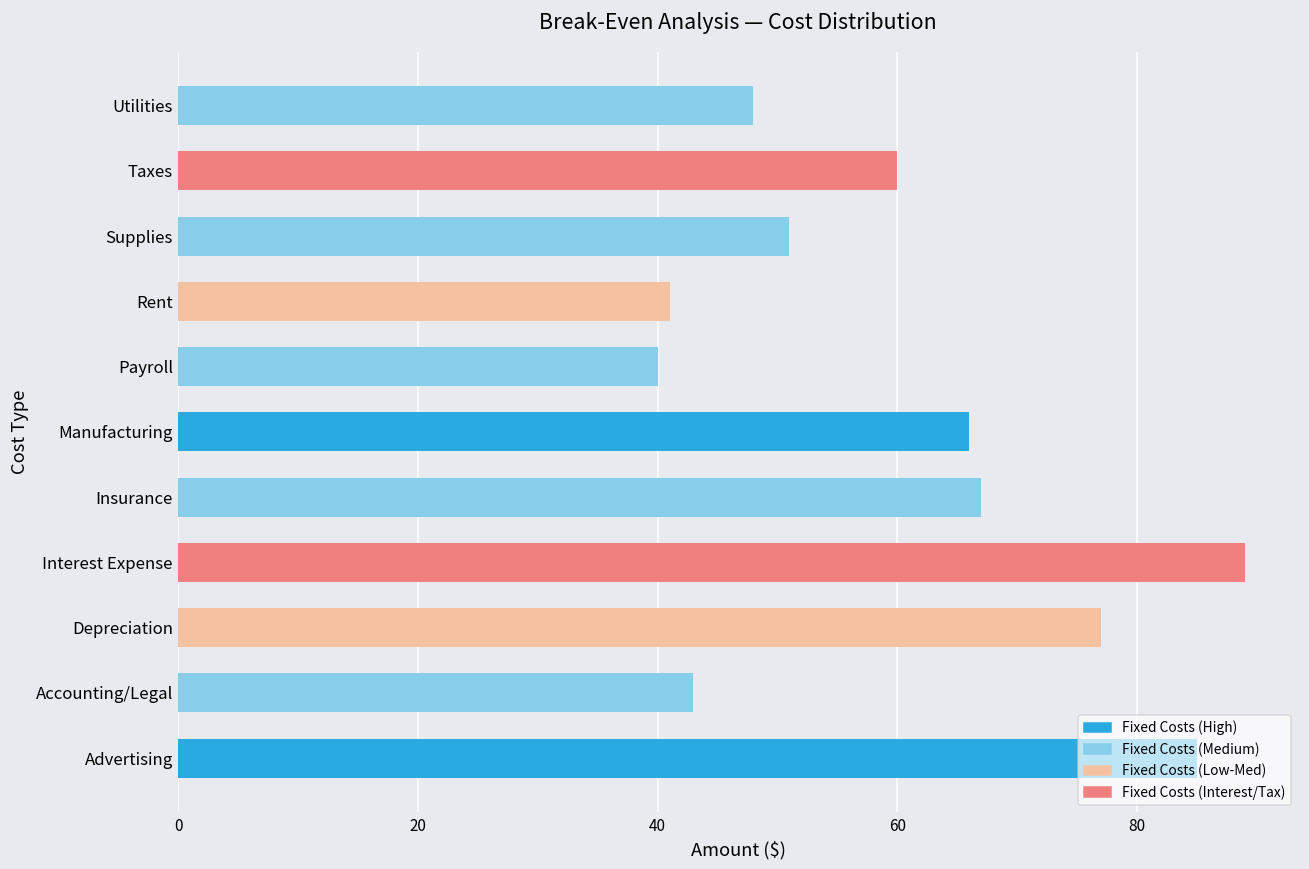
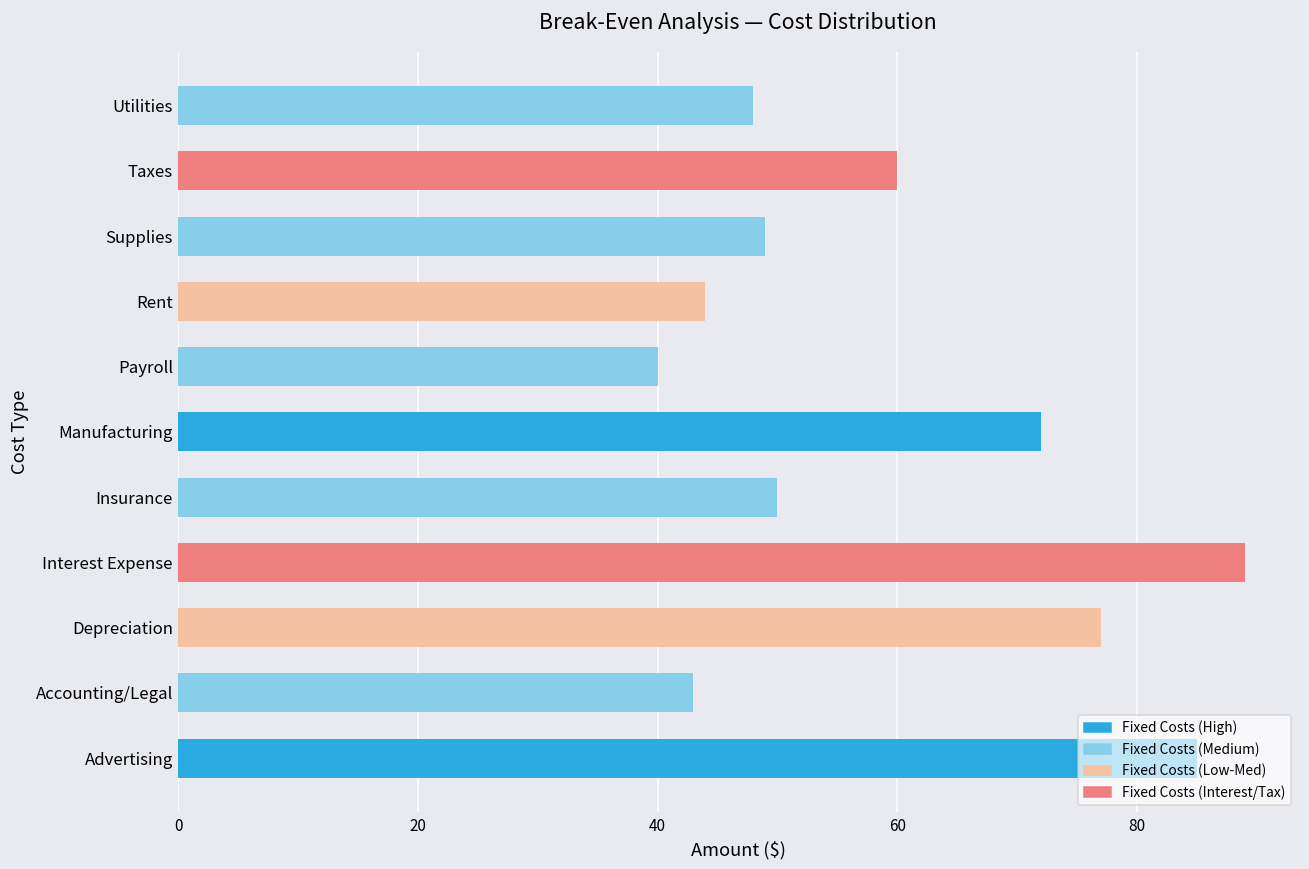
Supplies: 51 -> 49
Rent: 41 -> 44
Manufacturing: 66 -> 72
Insurance: 67 -> 50
